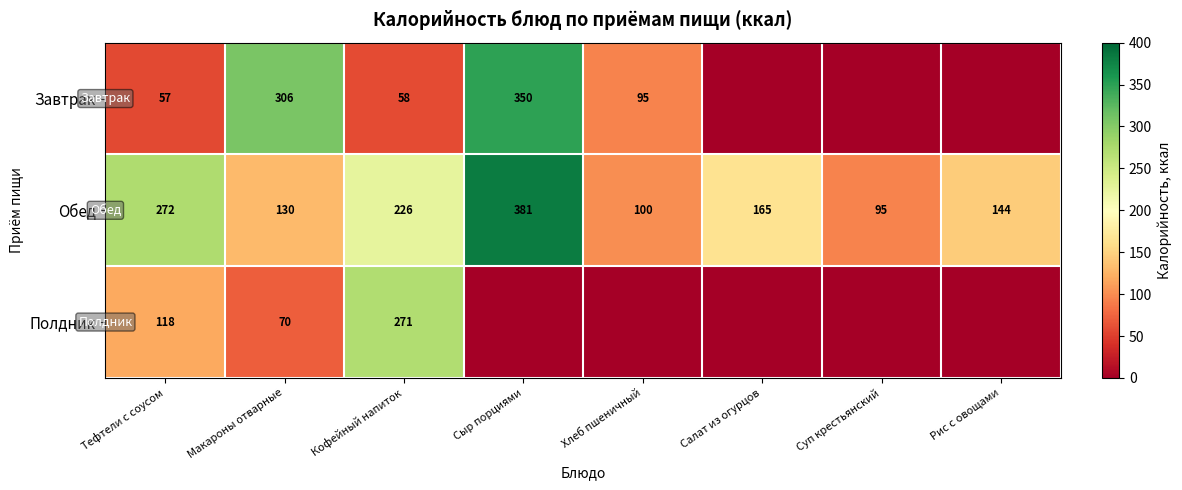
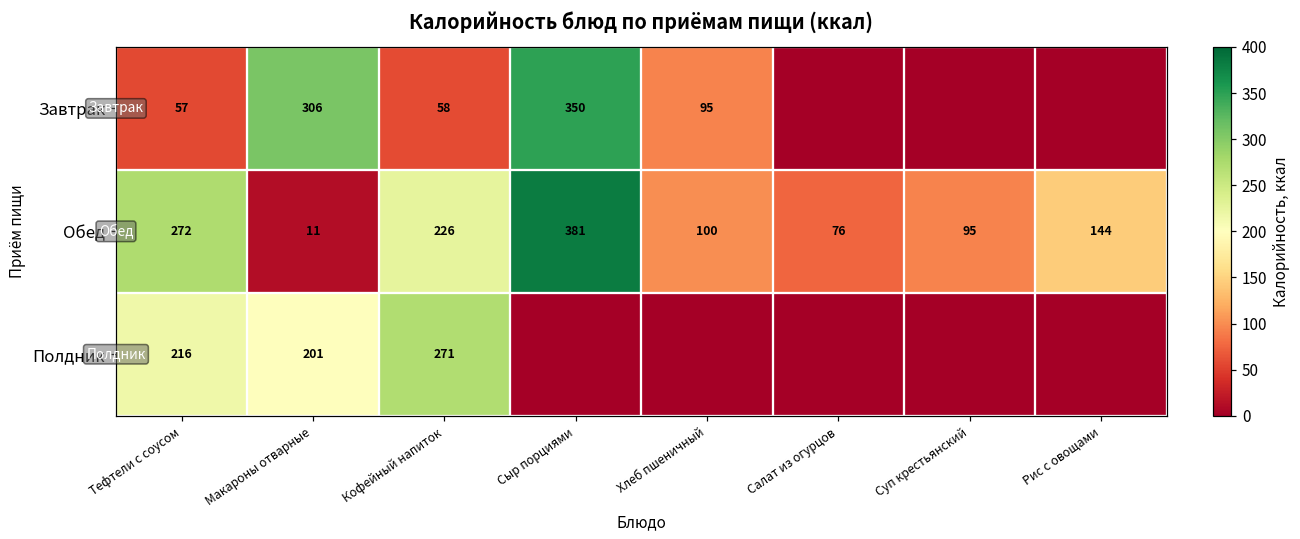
Обед, Макароны отварные: 130 -> 11
Обед, Салат из огурцов: 165 -> 76
Полдник, Тефтели с соусом: 118 -> 216
Полдник, Макароны отварные: 70 -> 201
